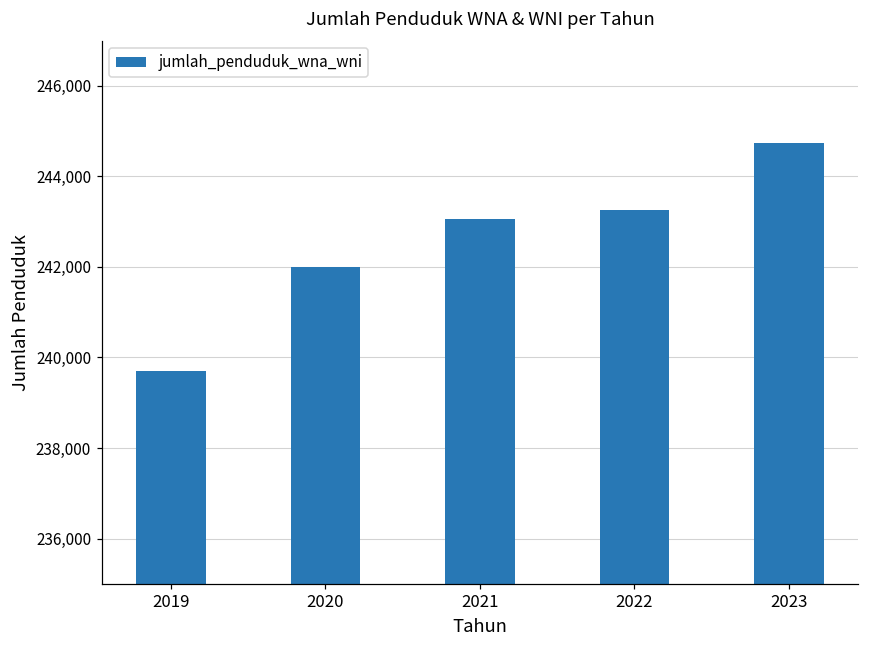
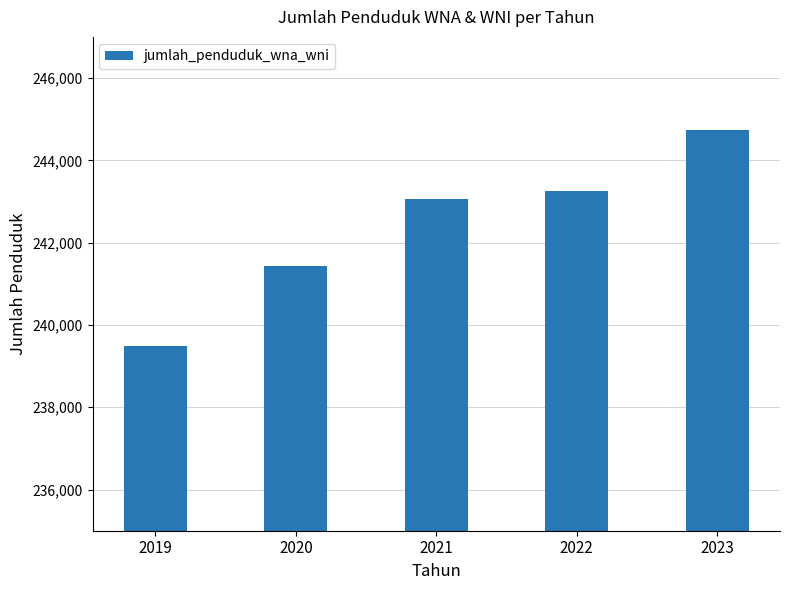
2019: 239,700 -> 239,500
2020: 242,000 -> 241,400
